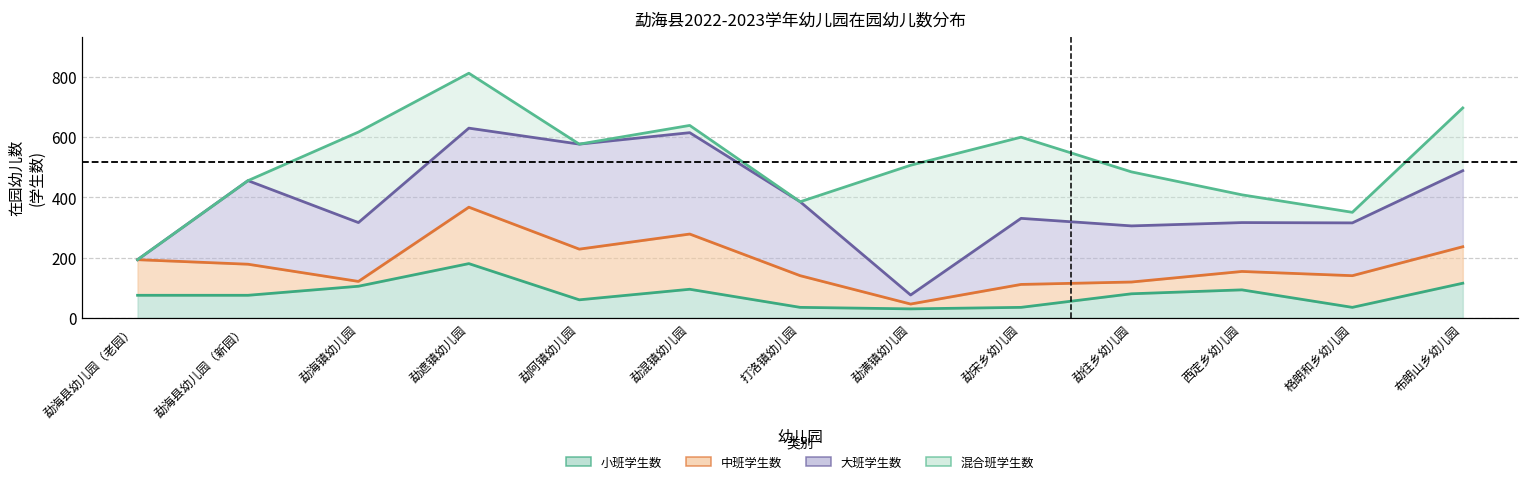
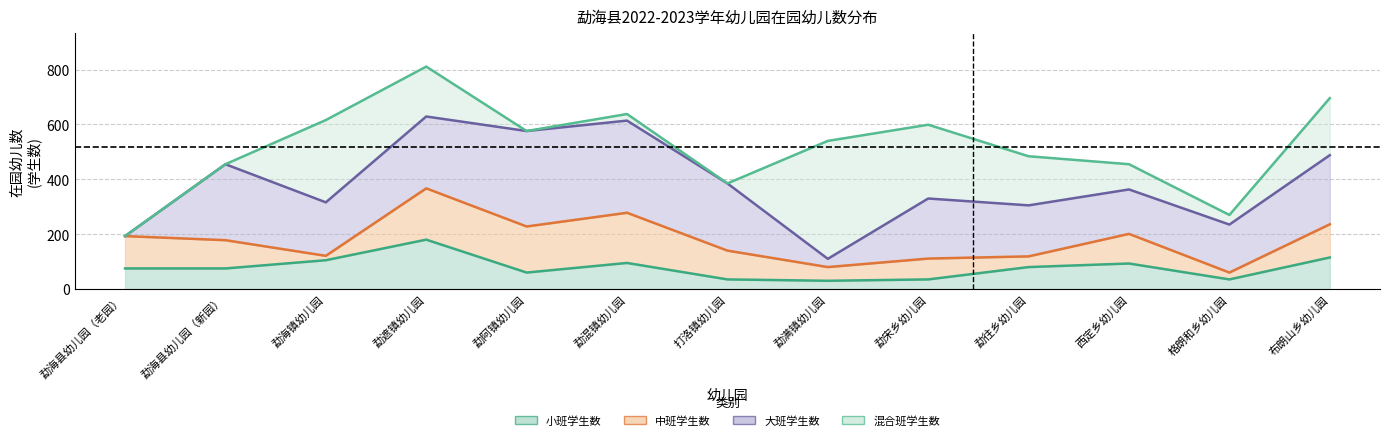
中班学生数, 勐满镇幼儿园: 20 -> 50
中班学生数, 西定乡幼儿园: 60 -> 110
中班学生数, 格朗和乡幼儿园: 110 -> 30
